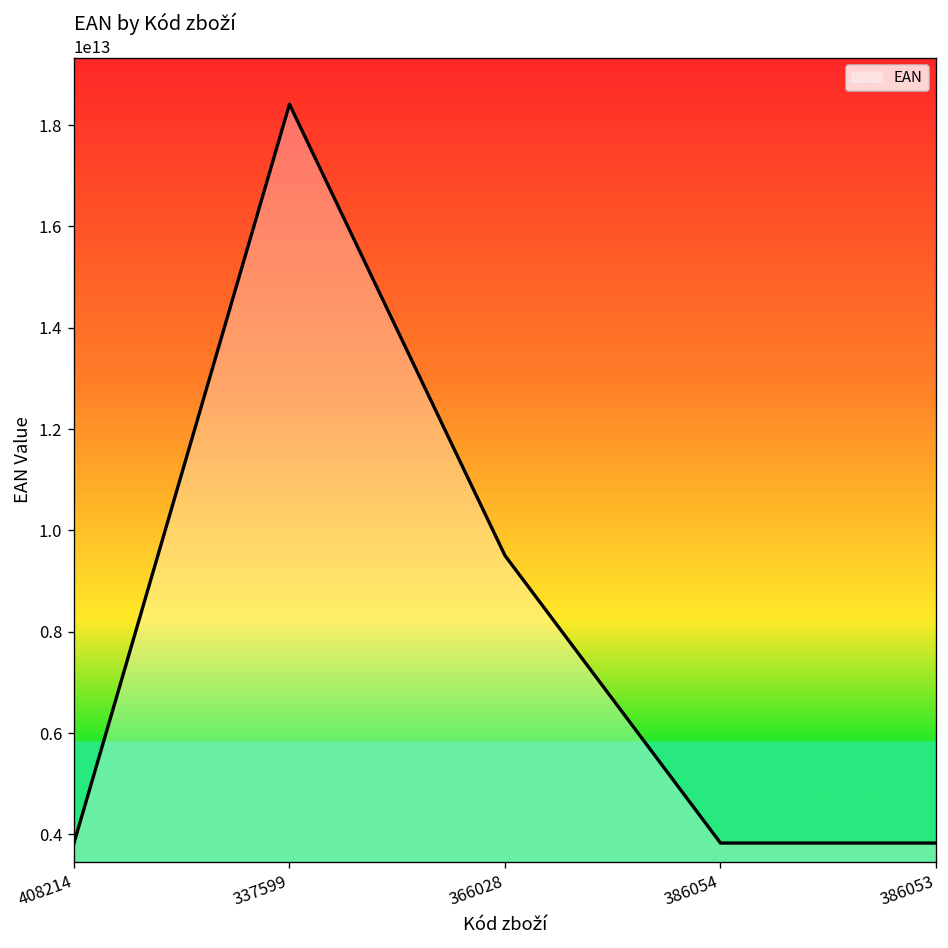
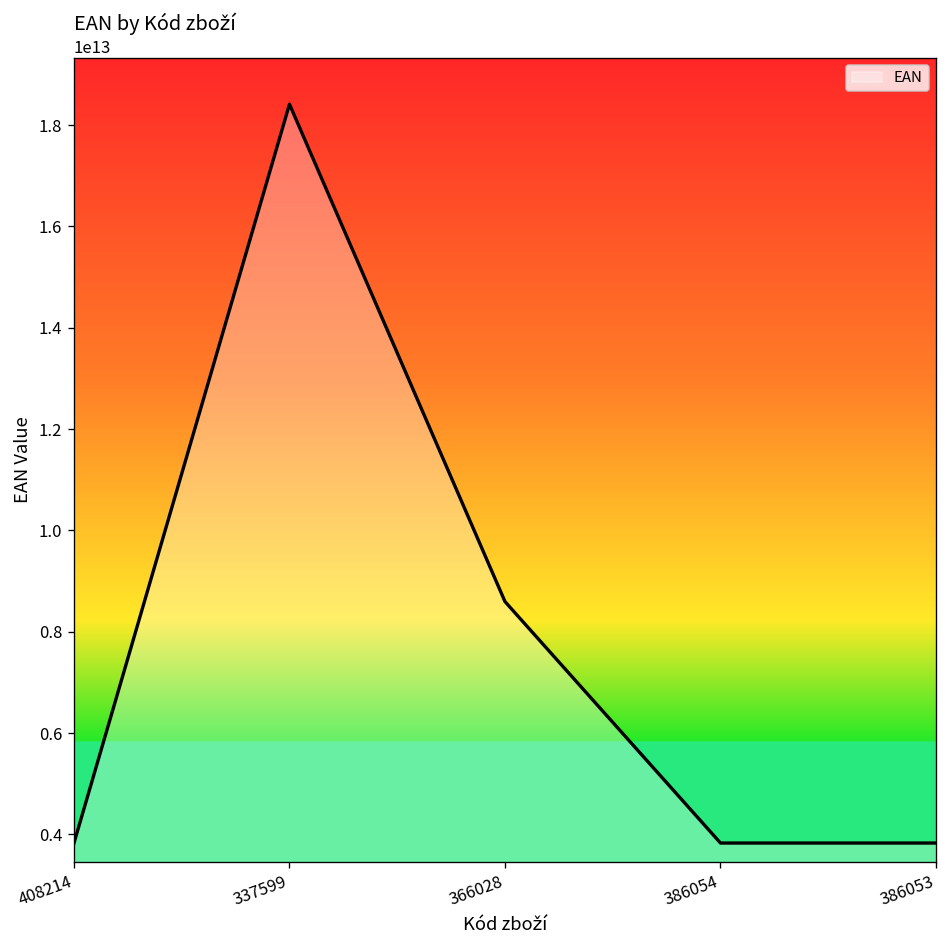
366028: 9500000000000 -> 8600000000000
